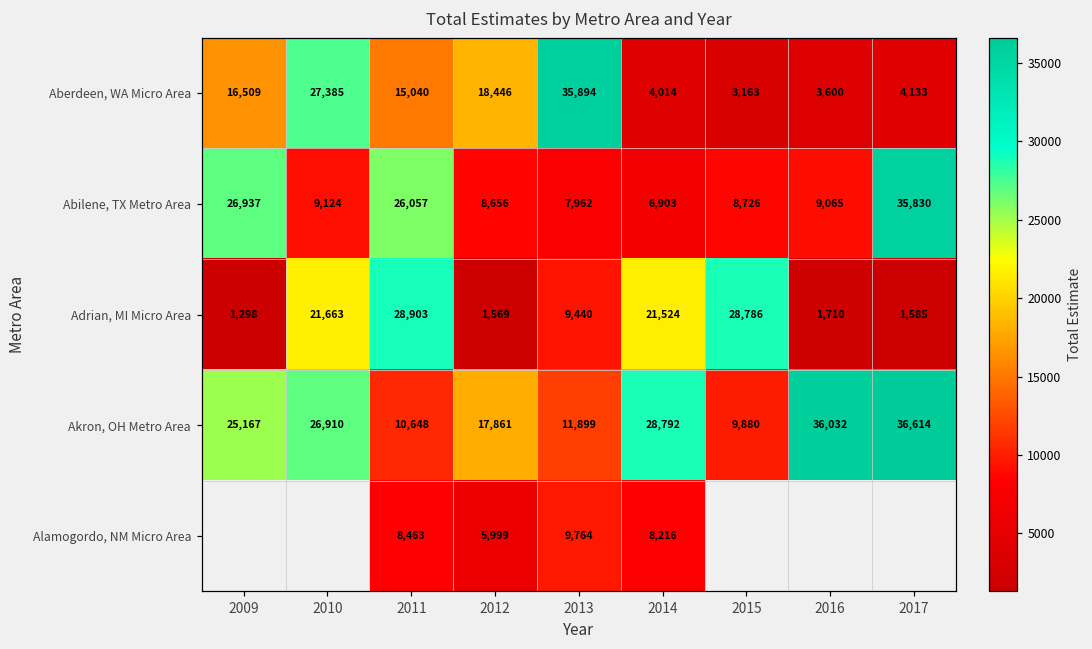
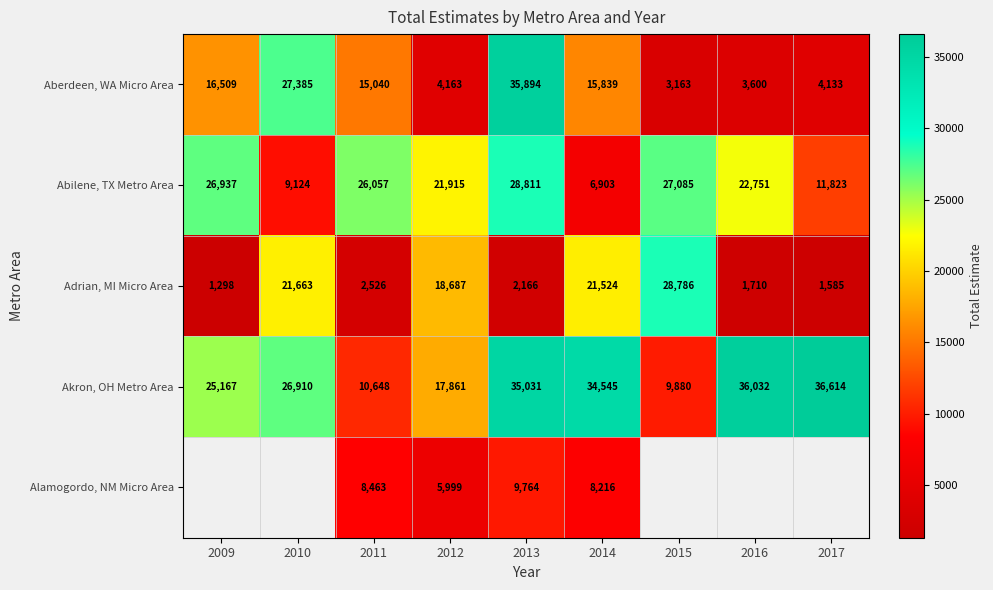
Aberdeen, WA Micro Area, 2012: 18,446 -> 4,163
Aberdeen, WA Micro Area, 2014: 4,014 -> 15,839
Abilene, TX Metro Area, 2012: 8,656 -> 21,915
Abilene, TX Metro Area, 2013: 7,962 -> 28,811
Abilene, TX Metro Area, 2015: 8,726 -> 27,085
Abilene, TX Metro Area, 2016: 9,065 -> 22,751
Abilene, TX Metro Area, 2017: 35,830 -> 11,823
Adrian, MI Micro Area, 2011: 28,903 -> 2,526
Adrian, MI Micro Area, 2012: 1,569 -> 18,687
Adrian, MI Micro Area, 2013: 9,440 -> 2,166
Akron, OH Metro Area, 2013: 11,899 -> 35,031
Akron, OH Metro Area, 2014: 28,792 -> 34,545
